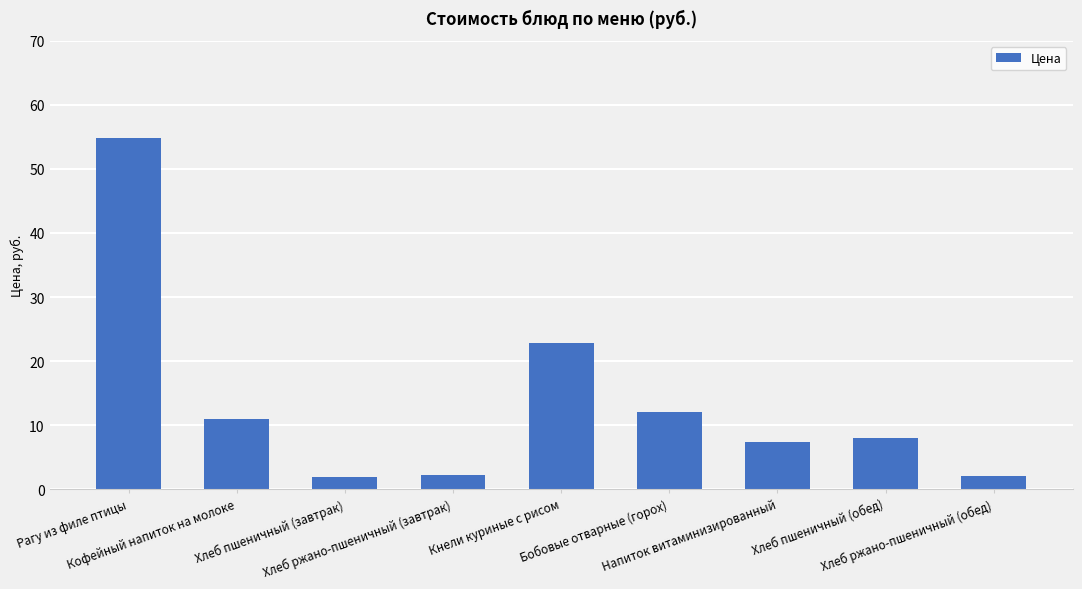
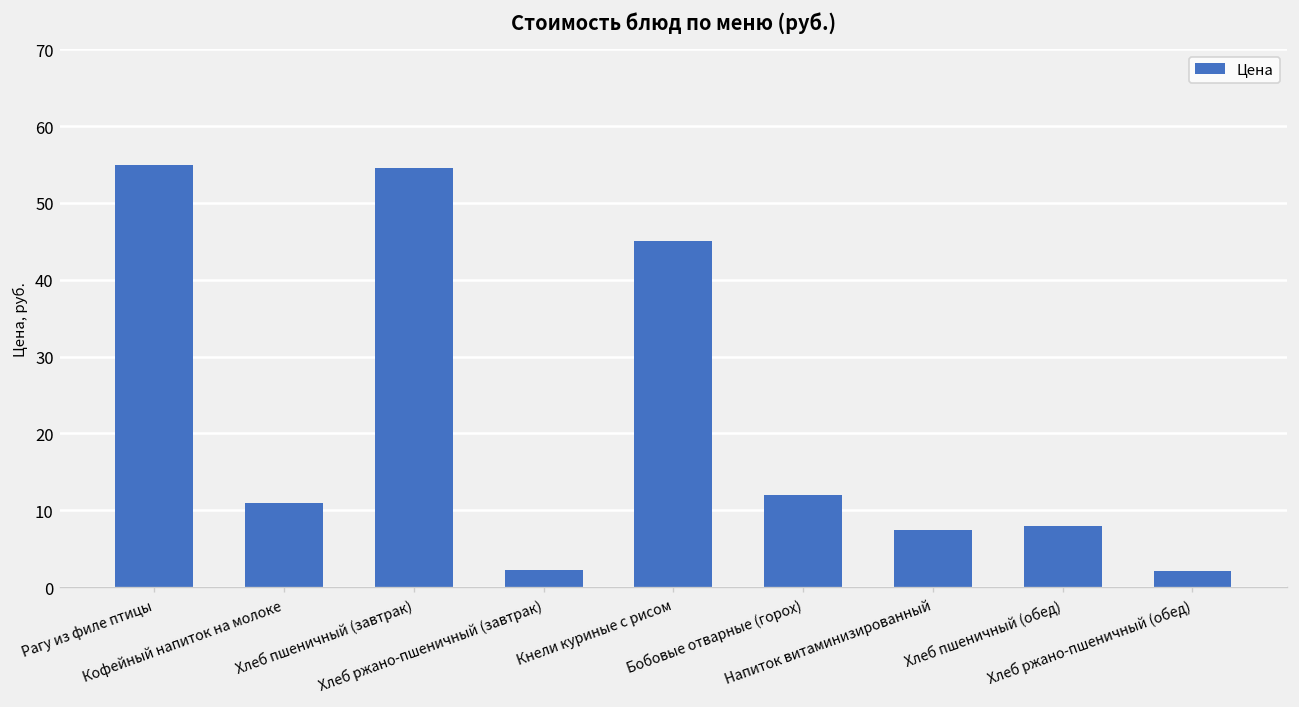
Хлеб пшеничный (завтрак): 2 -> 55
Кнели куриные с рисом: 23 -> 45
